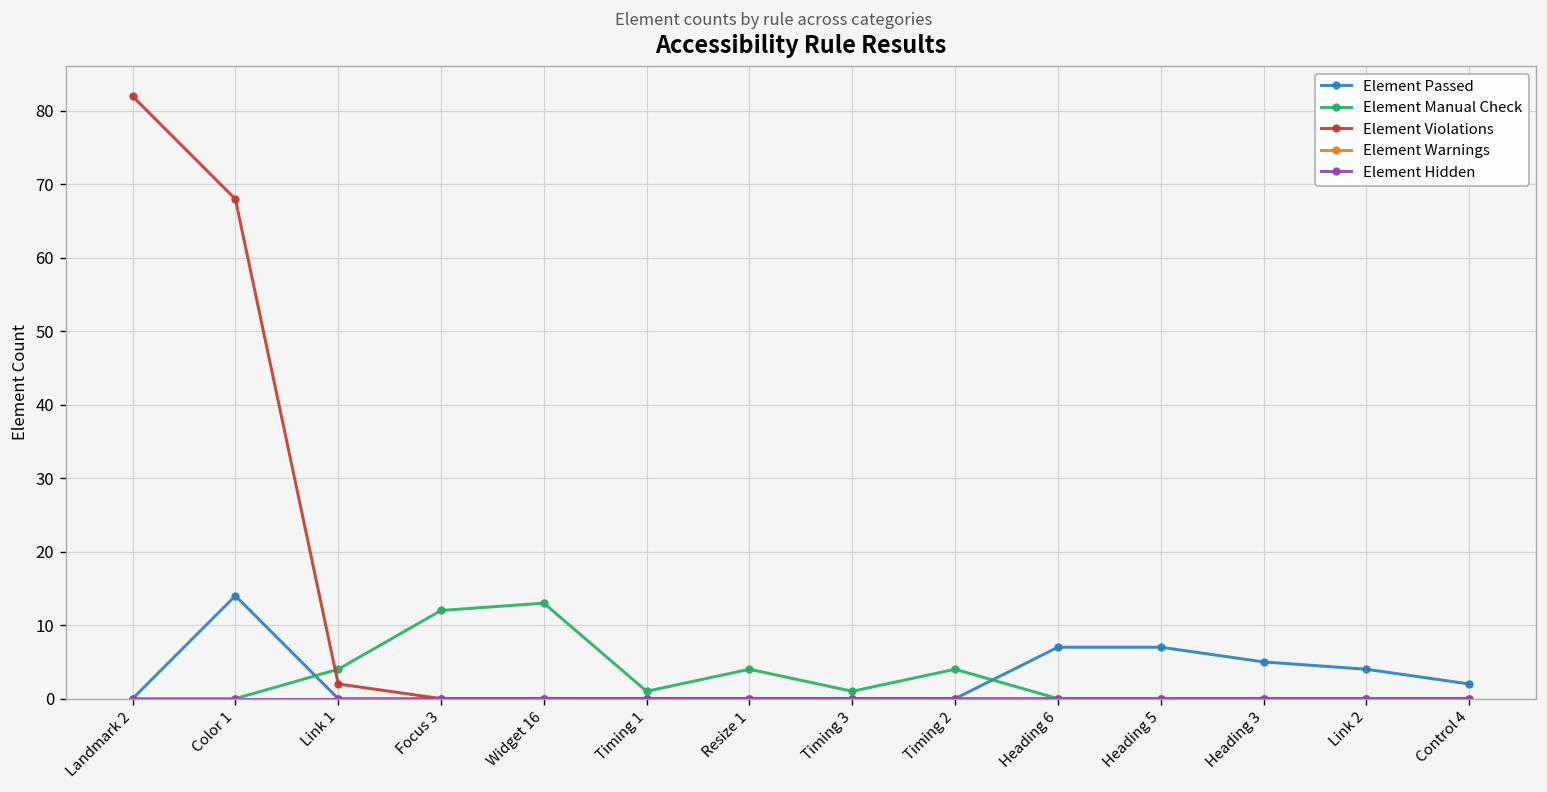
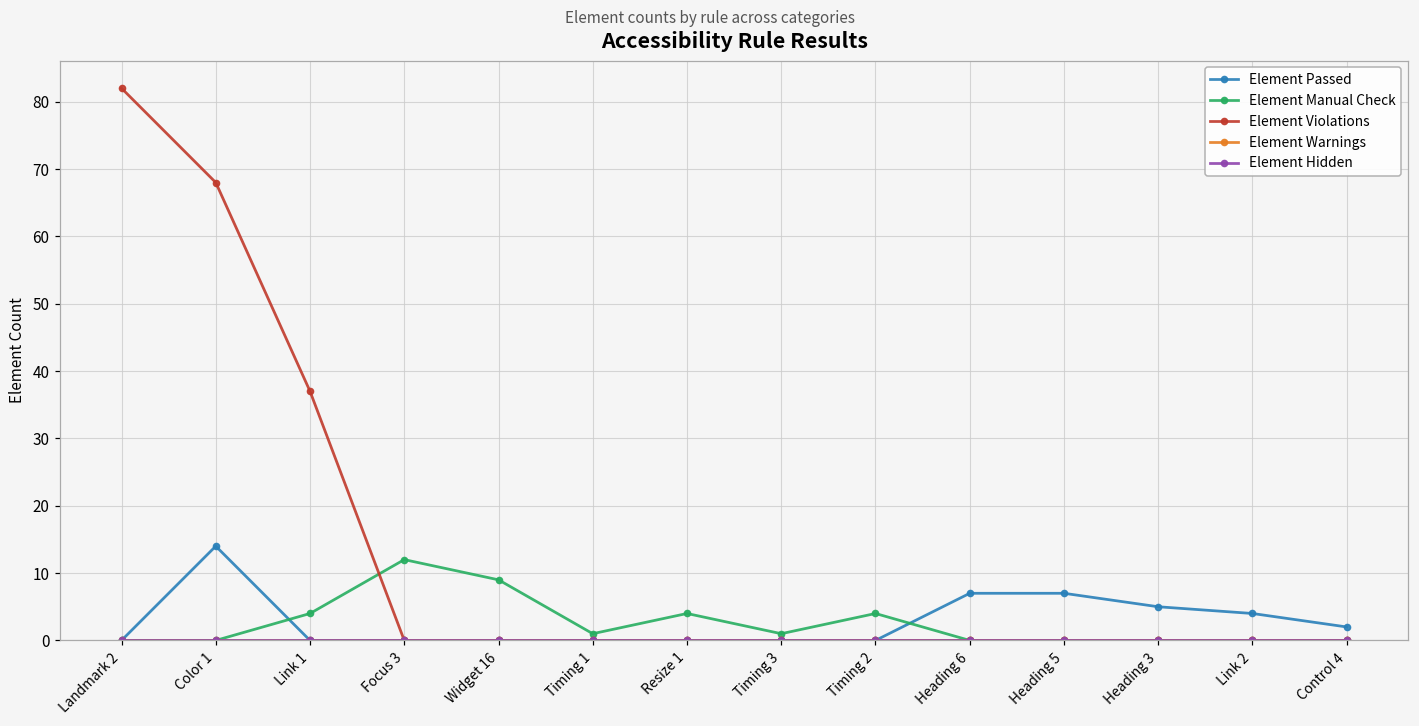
Element Violations, Link 1: 2 -> 37
Element Manual Check, Widget 16: 13 -> 9
